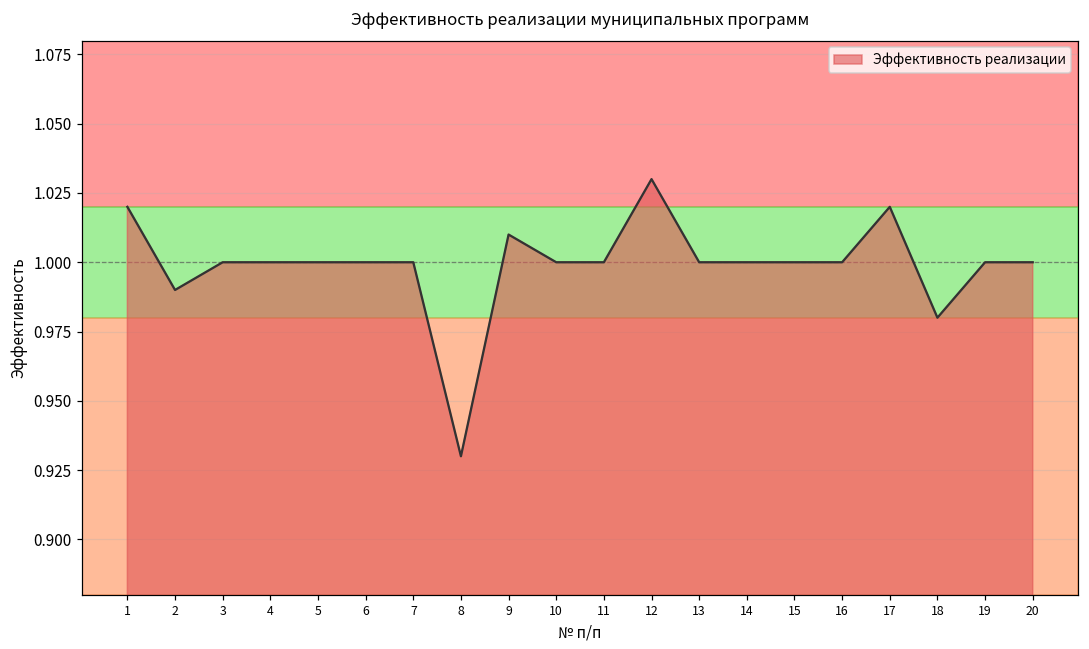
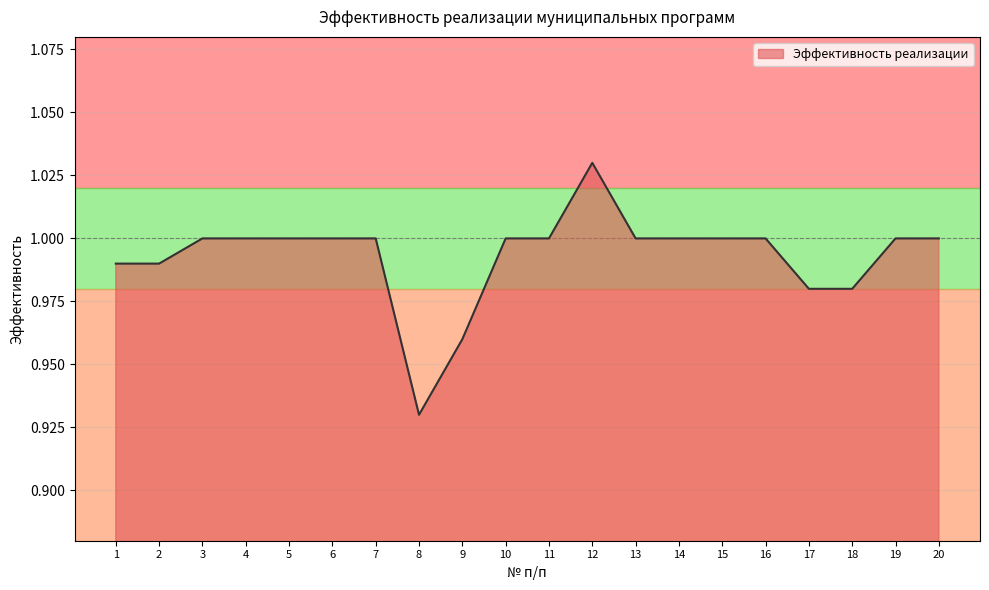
1: 1.02 -> 0.99
9: 1.01 -> 0.96
17: 1.02 -> 0.98
